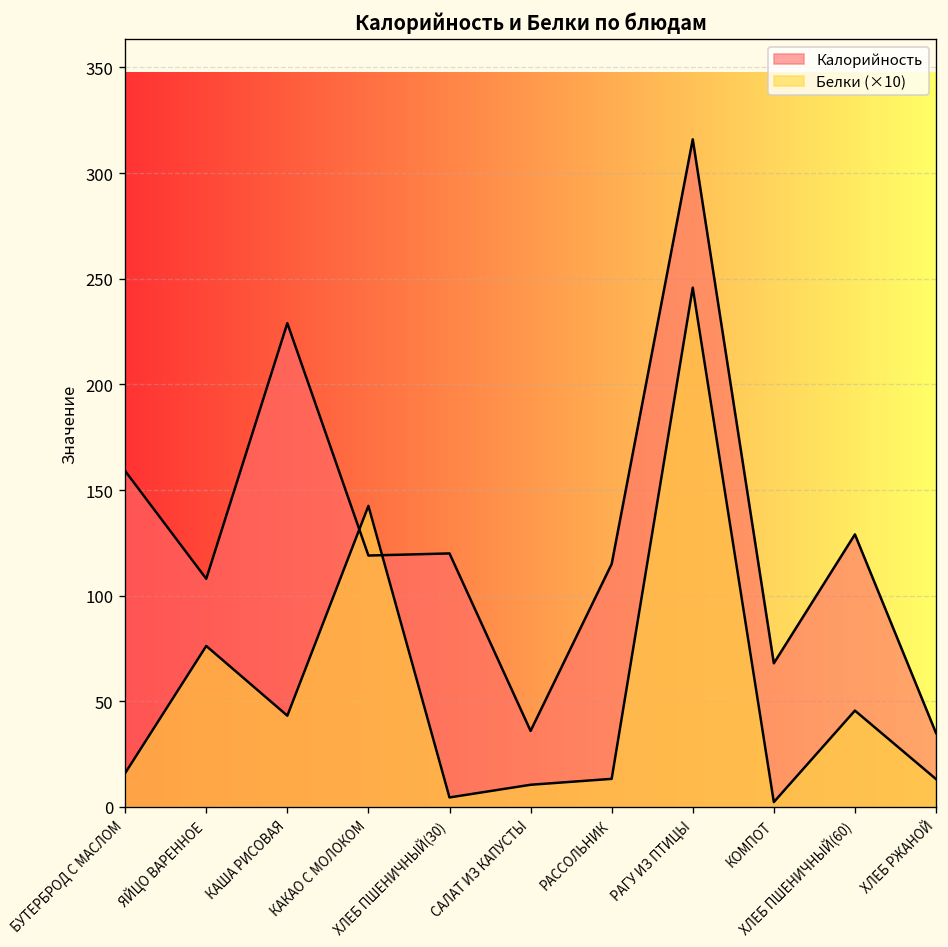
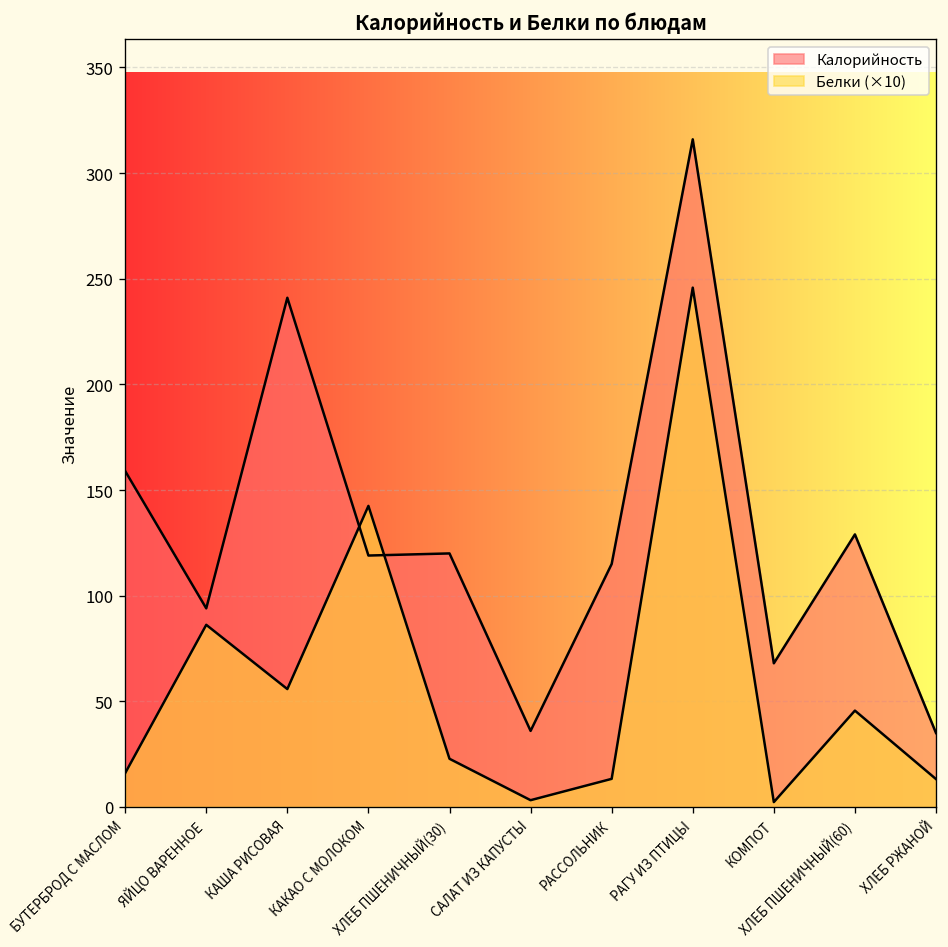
Калорийность, ЯЙЦО ВАРЕННОЕ: 108 -> 94
Белки (×10), ЯЙЦО ВАРЕННОЕ: 76 -> 86
Калорийность, КАША РИСОВАЯ: 229 -> 241
Белки (×10), КАША РИСОВАЯ: 43 -> 56
Белки (×10), ХЛЕБ ПШЕНИЧНЫЙ(30): 5 -> 23
Белки (×10), САЛАТ ИЗ КАПУСТЫ: 11 -> 3
